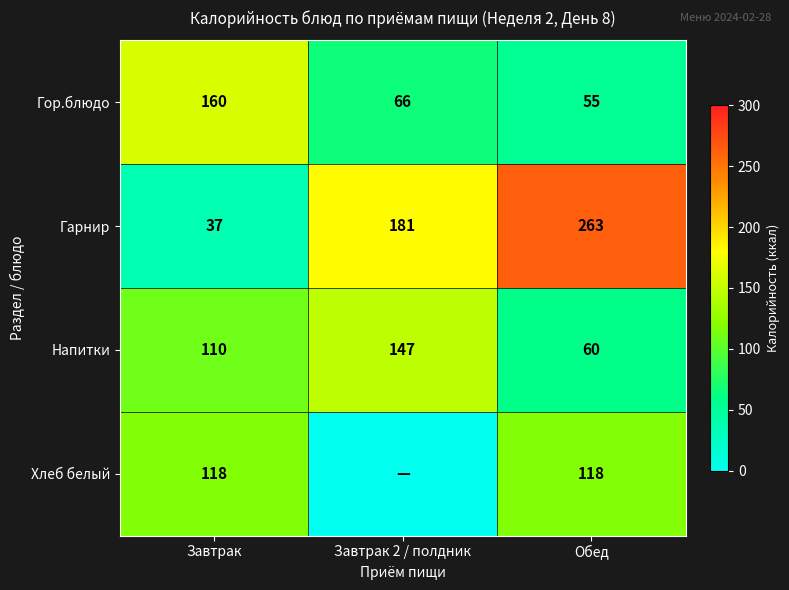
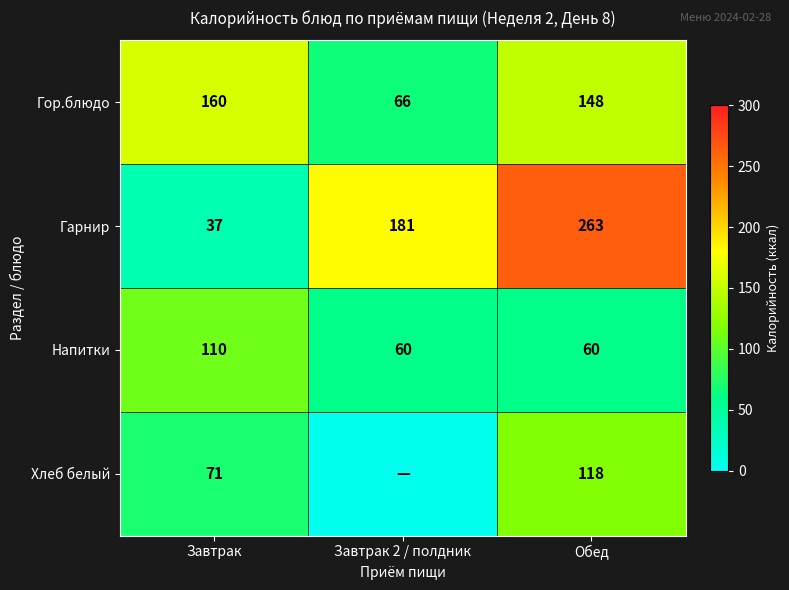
Гор.блюдо, Обед: 55 -> 148
Напитки, Завтрак 2 / полдник: 147 -> 60
Хлеб белый, Завтрак: 118 -> 71
